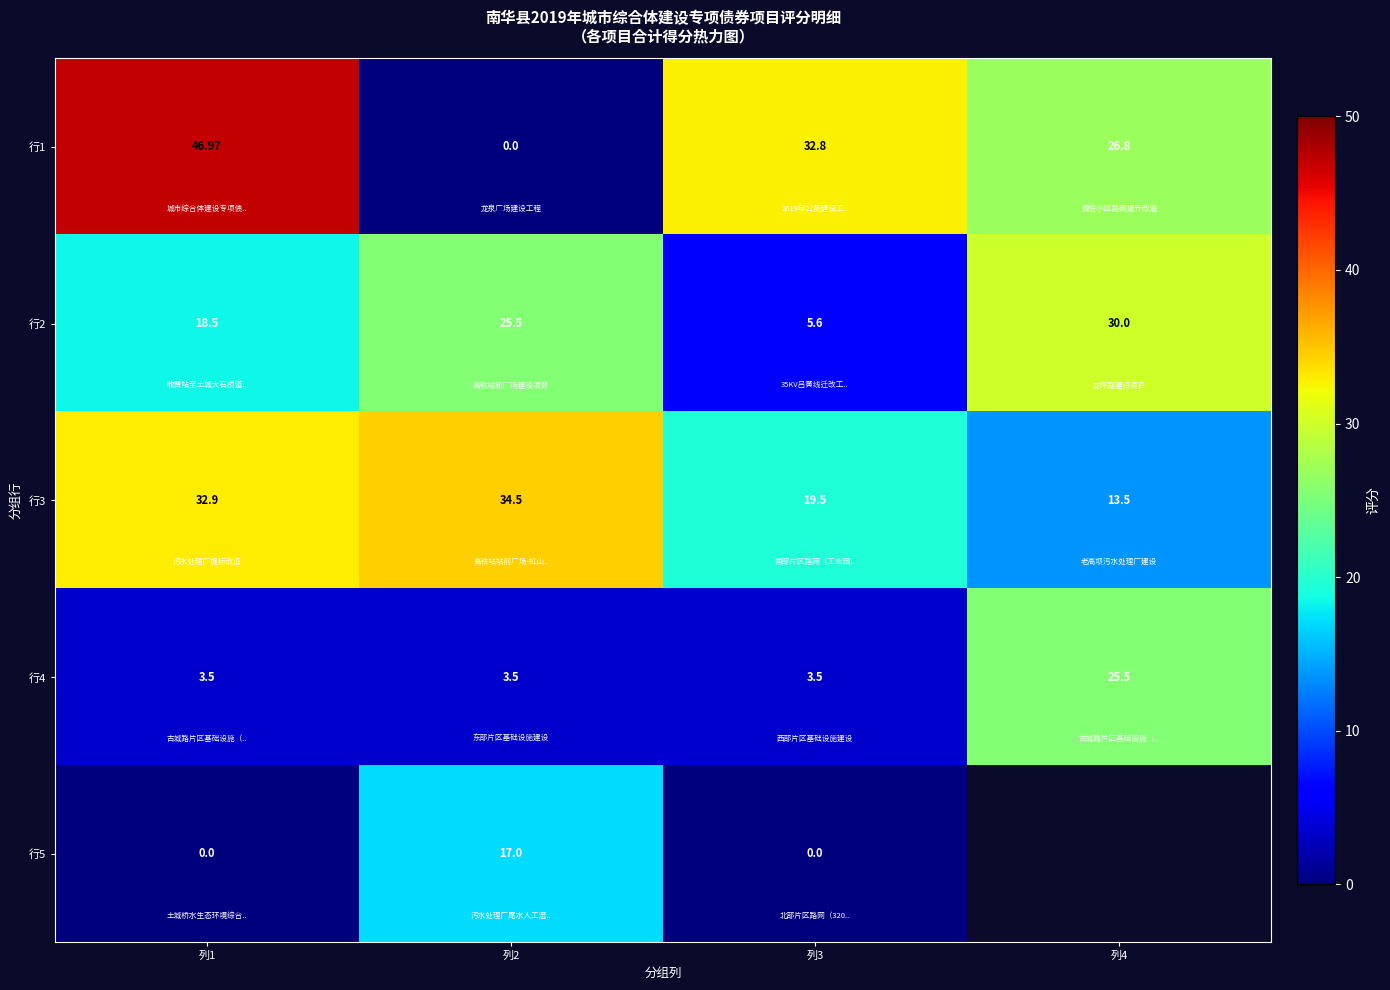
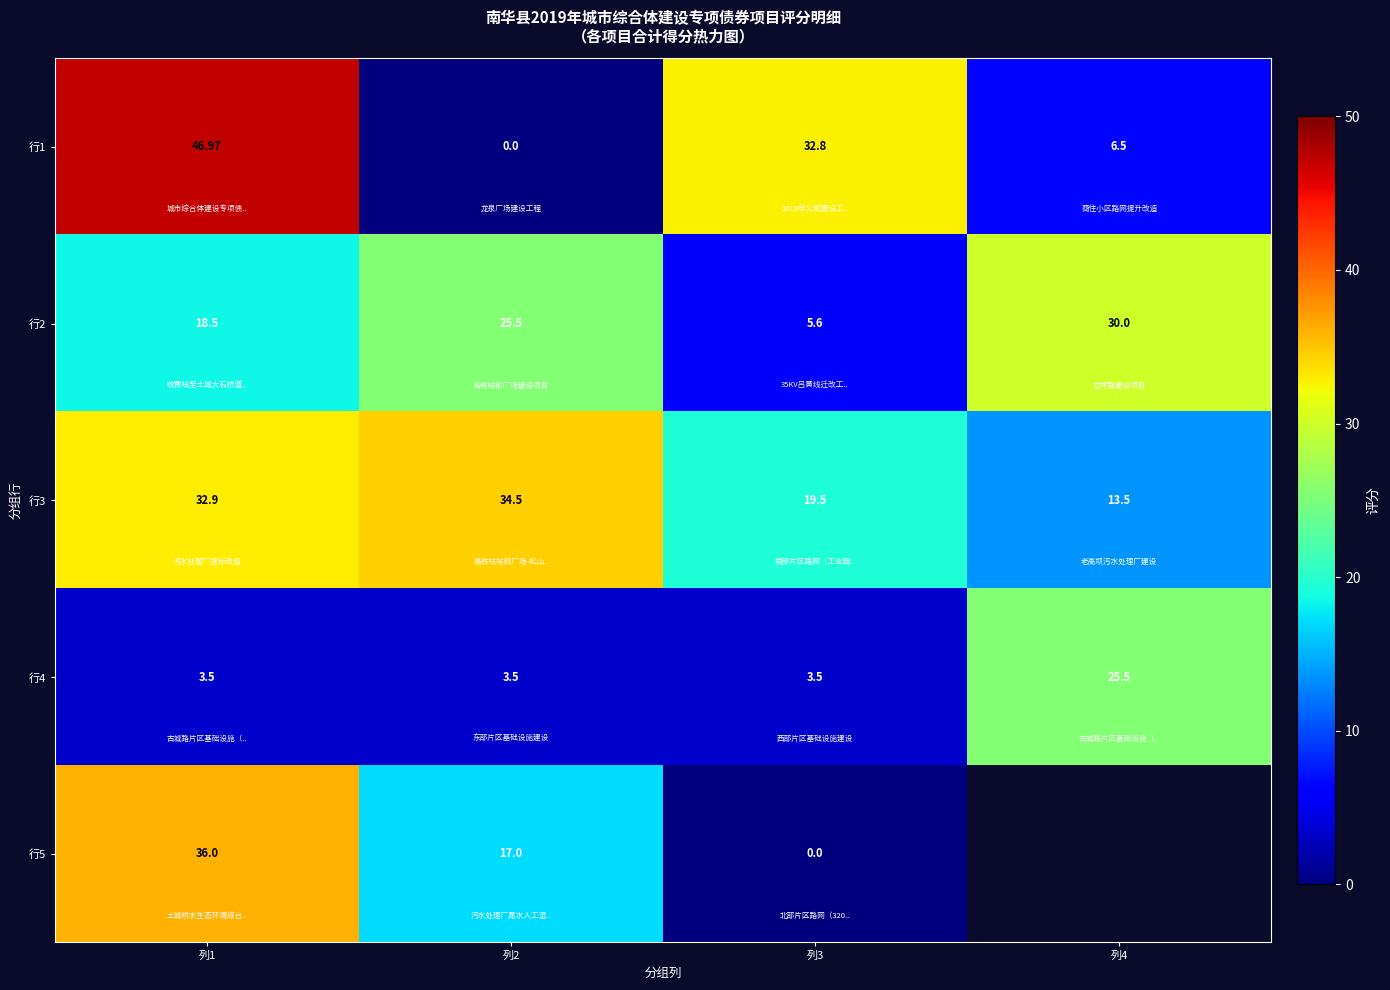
行1, 列4: 26.8 -> 6.5
行5, 列1: 0.0 -> 36.0
